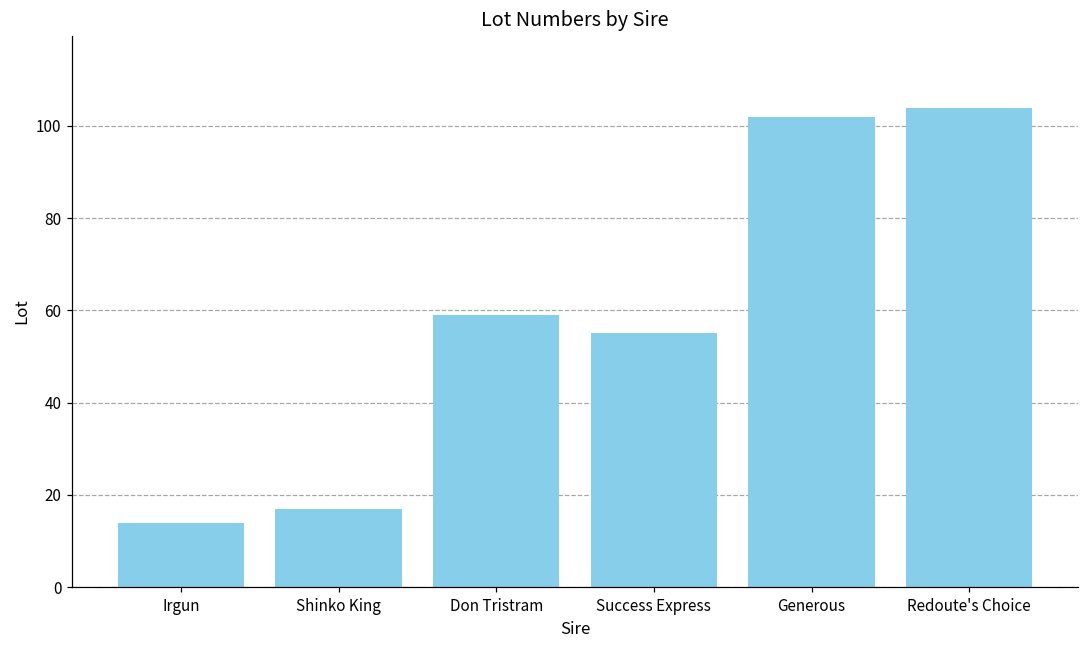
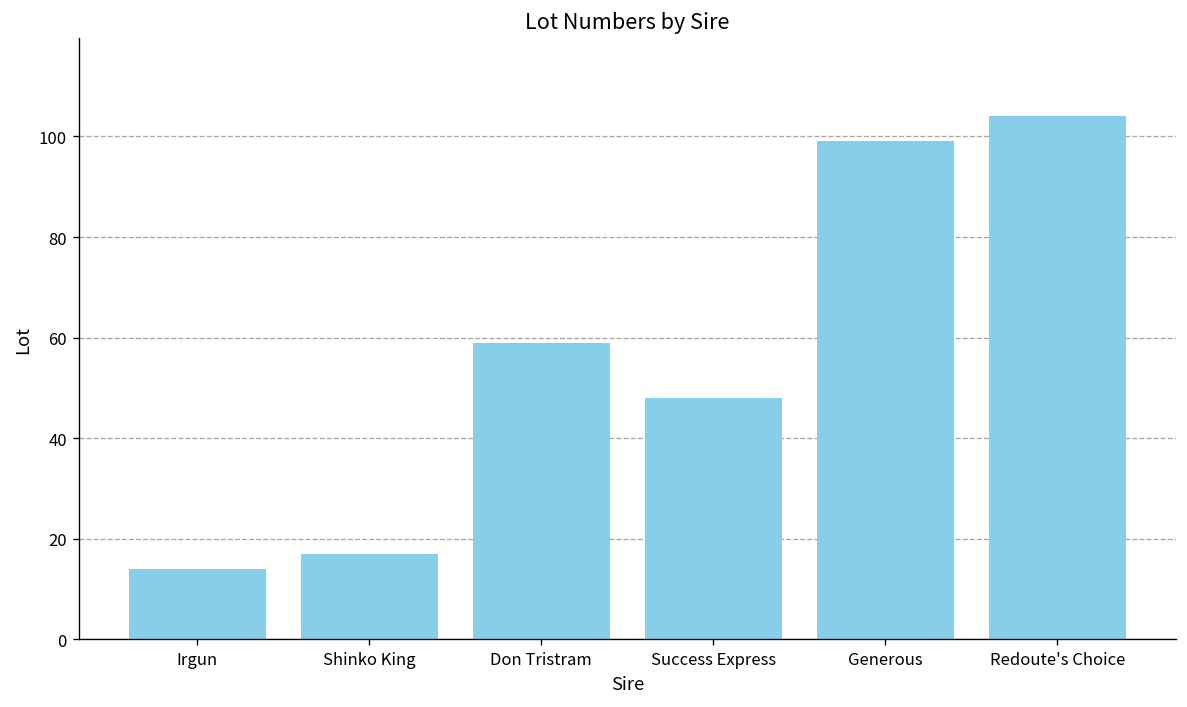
Success Express: 55 -> 48
Generous: 102 -> 99
